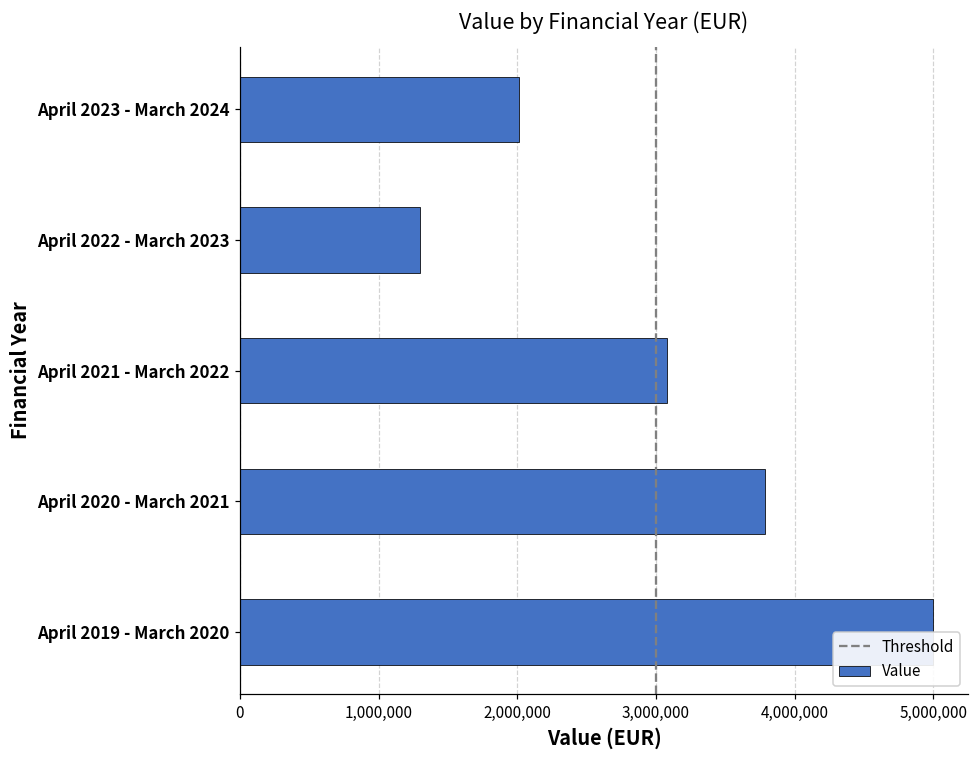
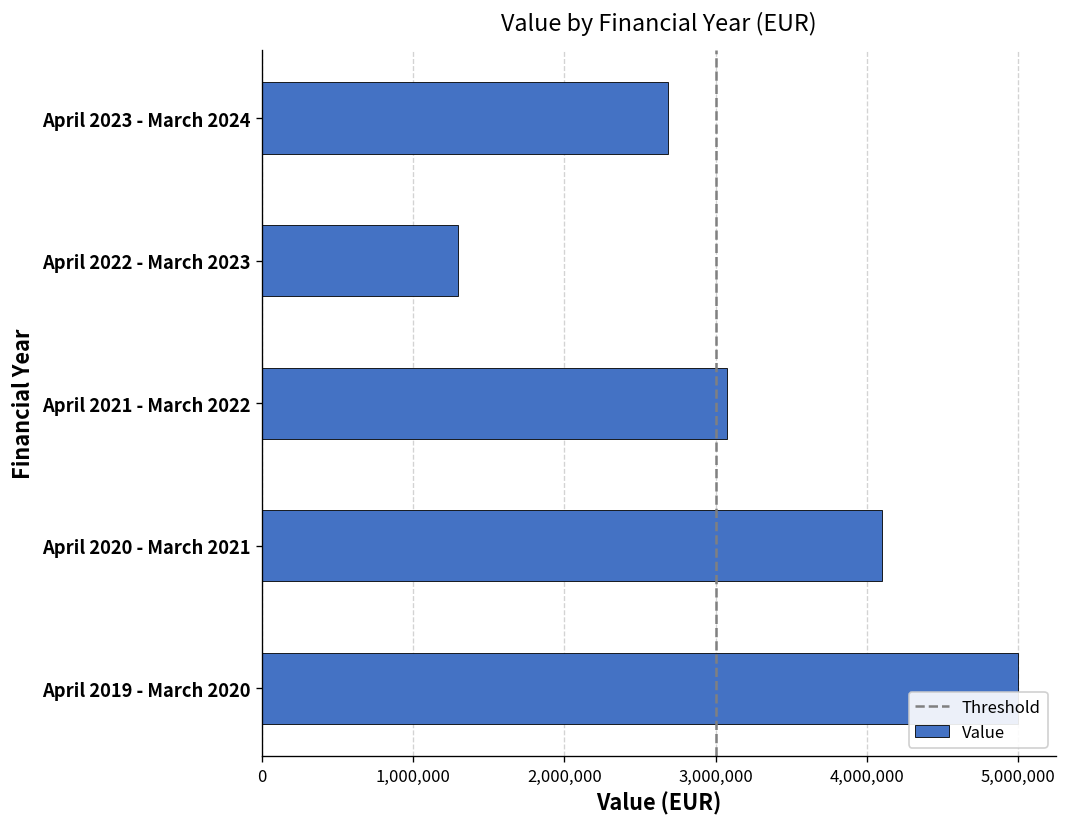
April 2023 - March 2024: 2,010,000 -> 2,690,000
April 2020 - March 2021: 3,780,000 -> 4,100,000
